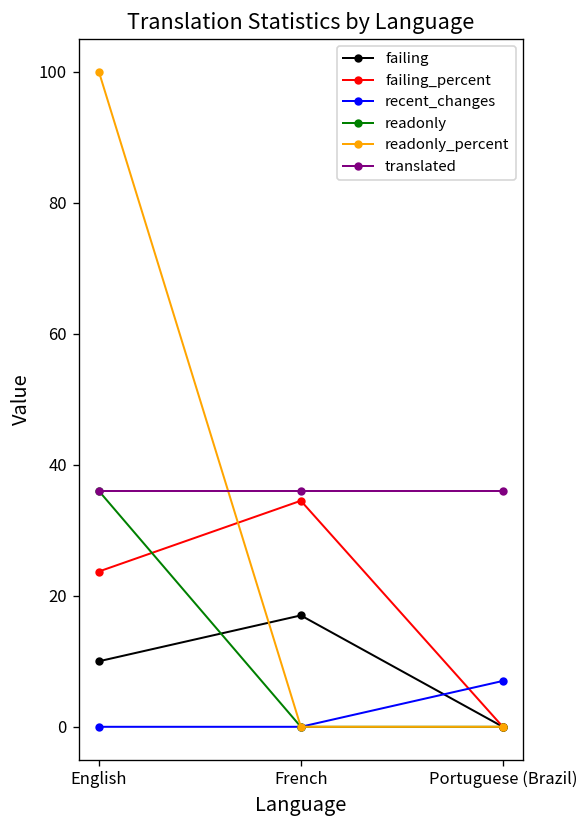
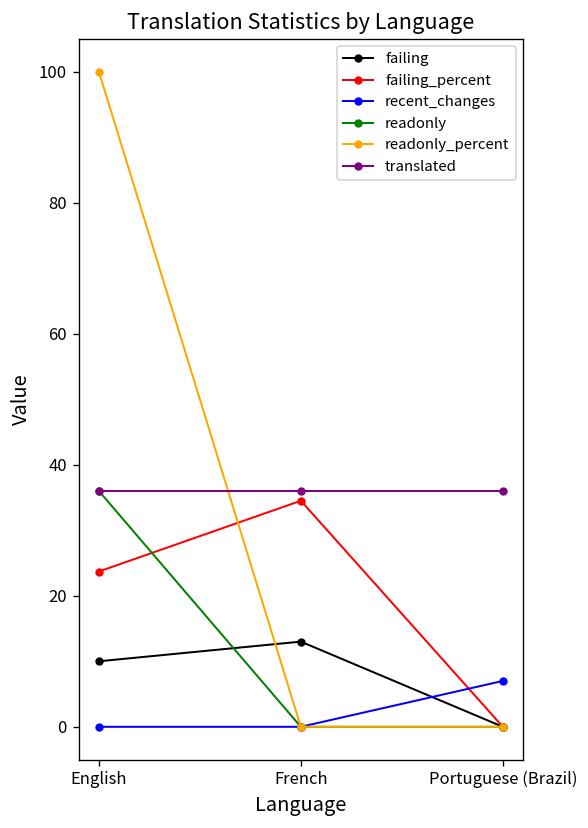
failing, French: 17 -> 13
